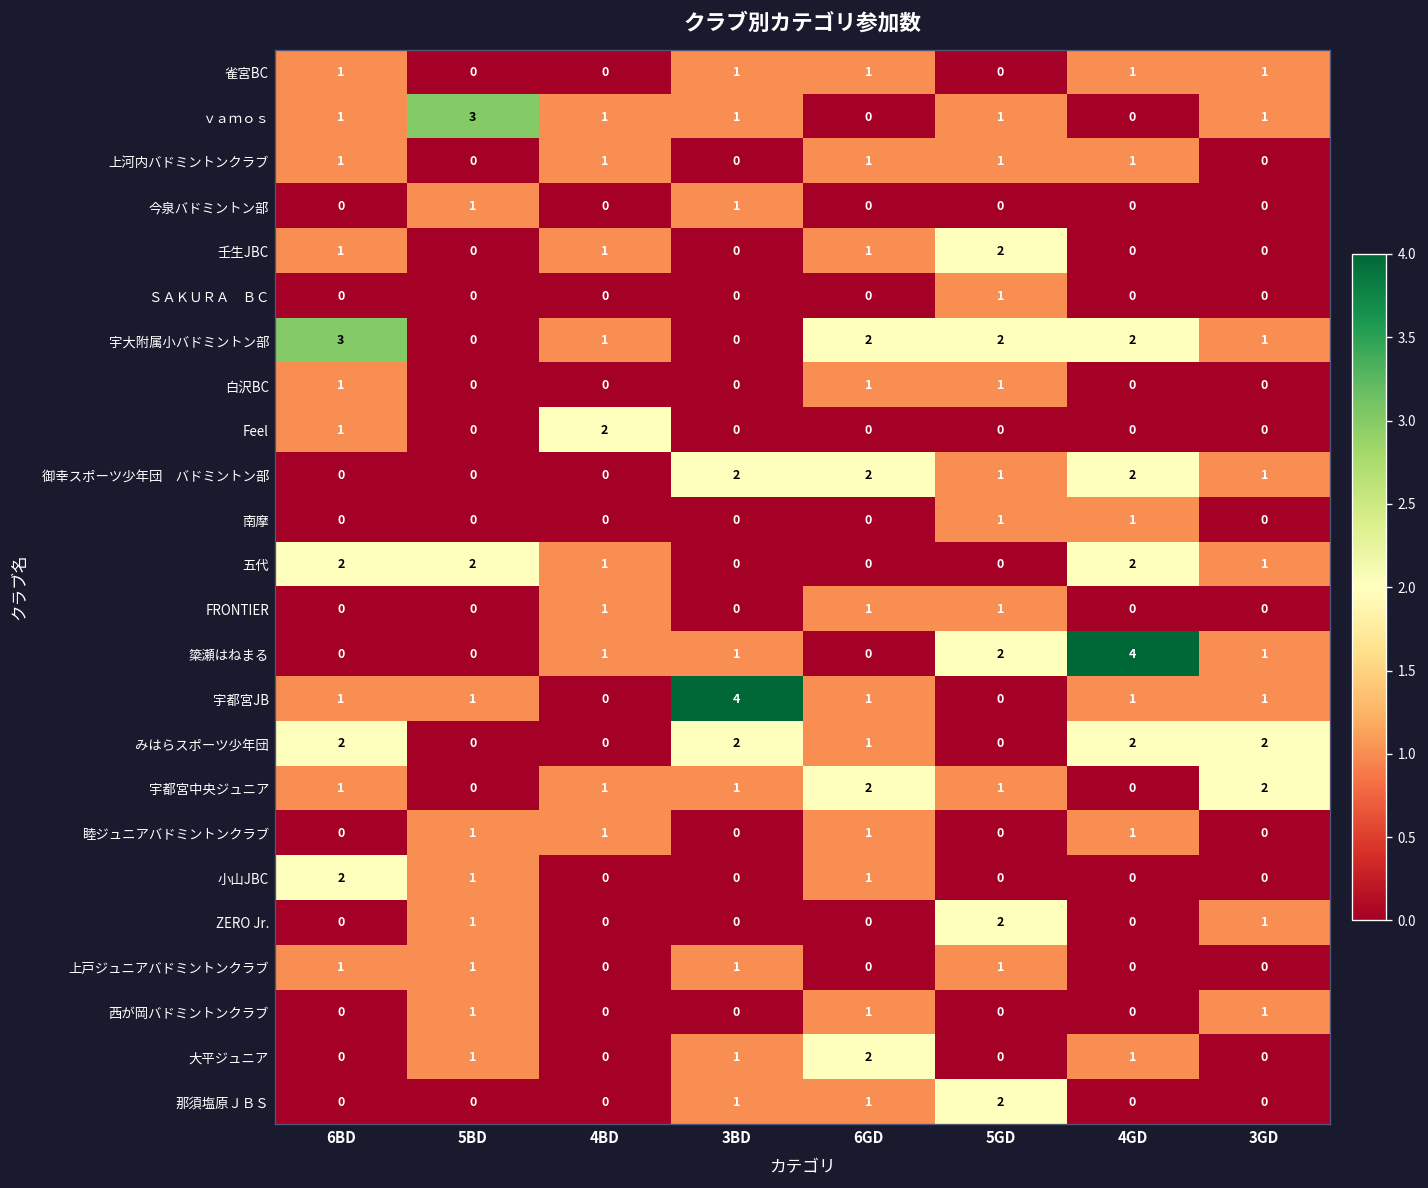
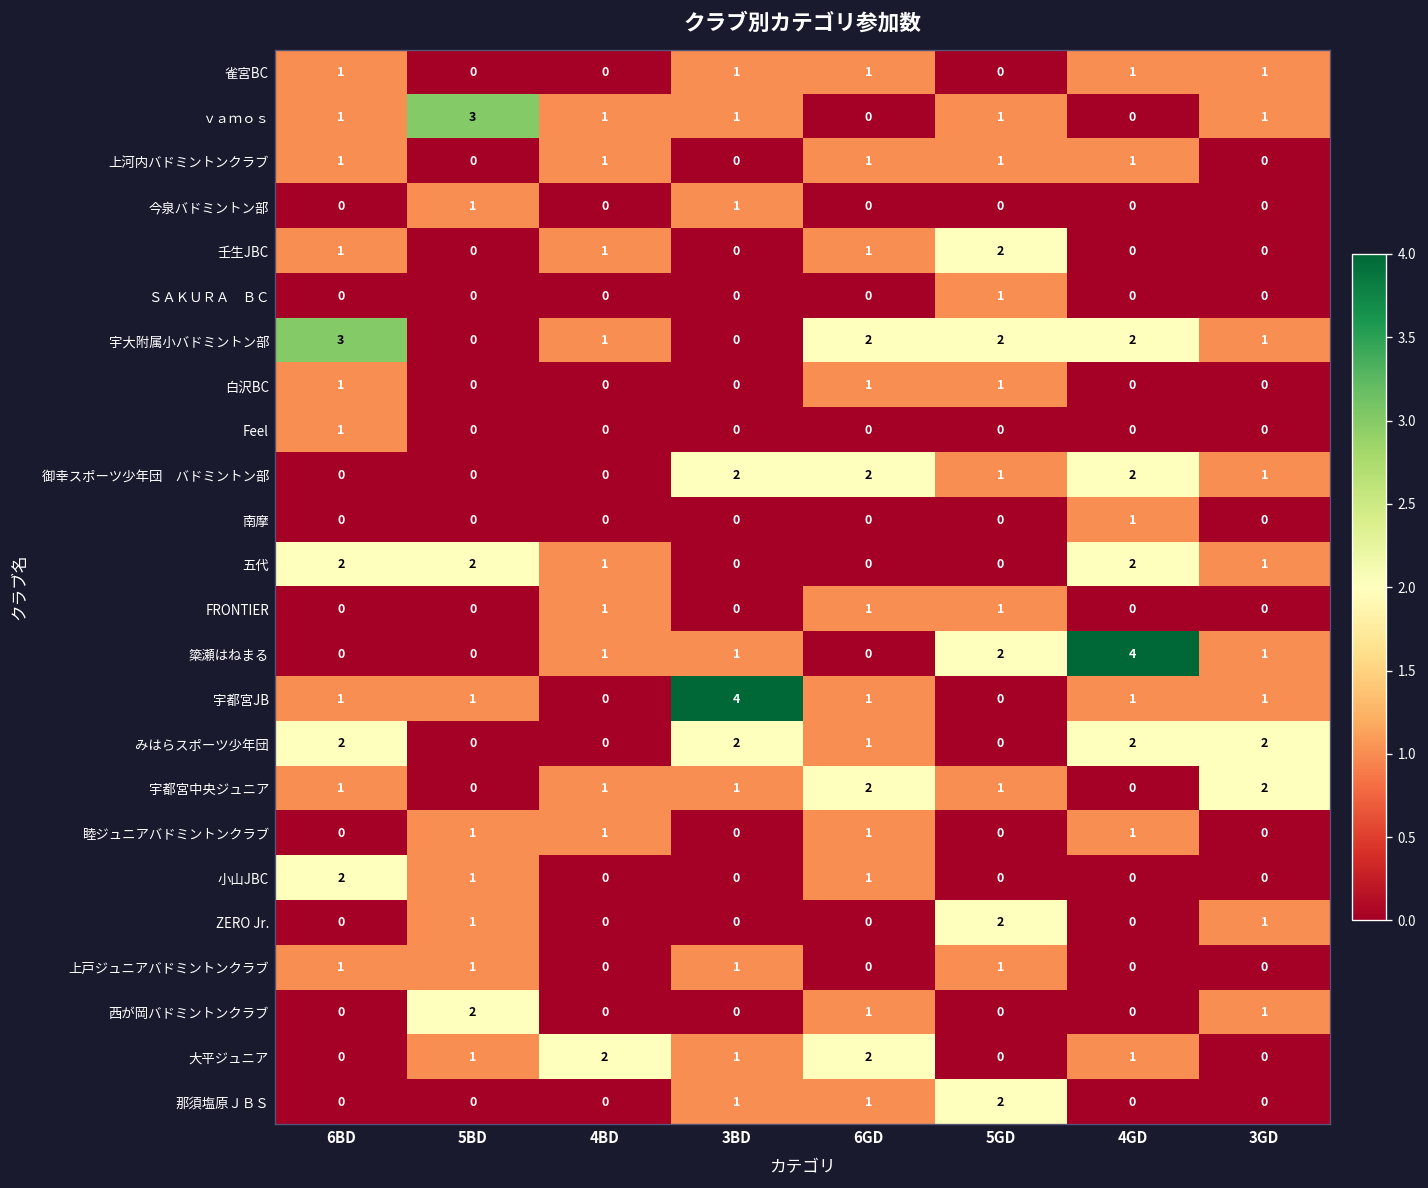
Feel, 4BD: 2 -> 0
南摩, 5GD: 1 -> 0
西が岡バドミントンクラブ, 5BD: 1 -> 2
大平ジュニア, 4BD: 0 -> 2
